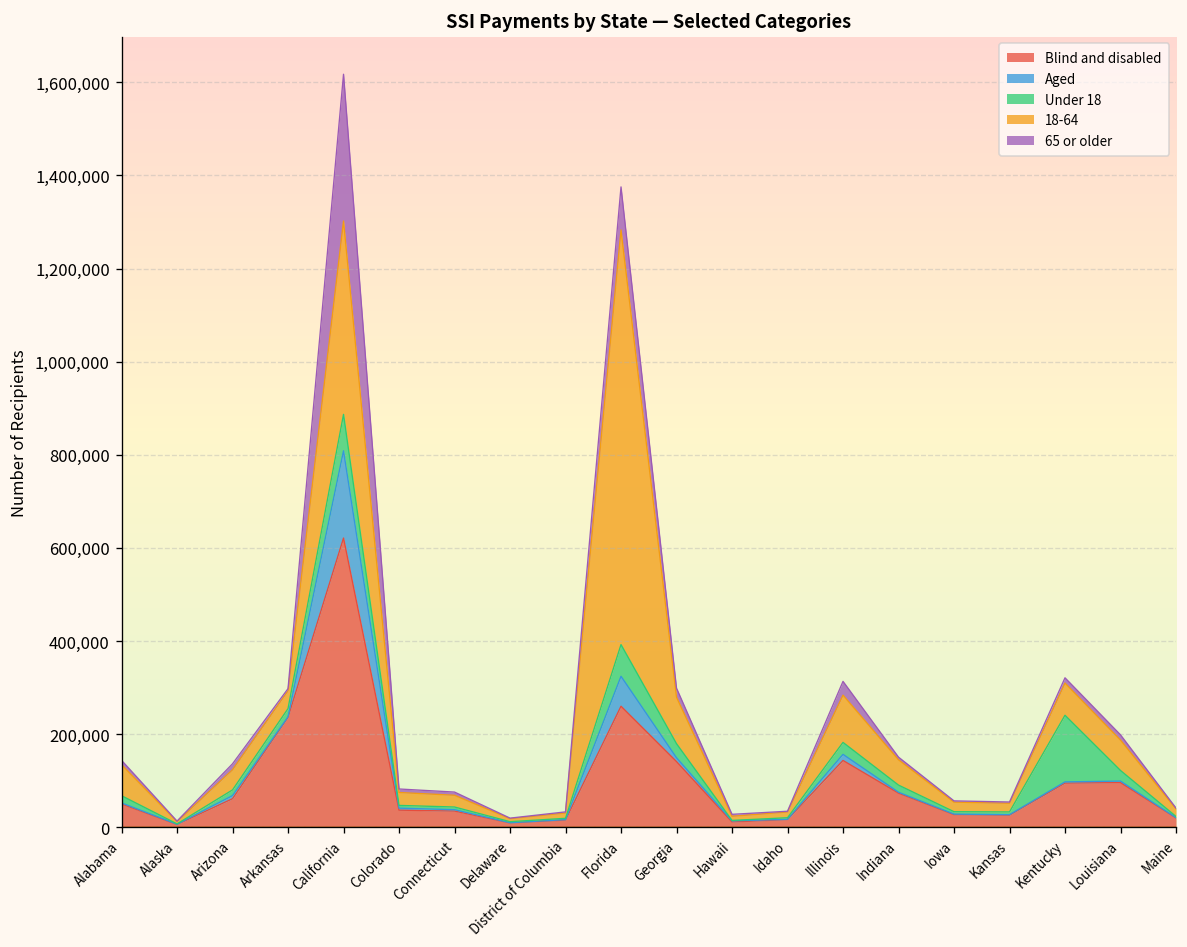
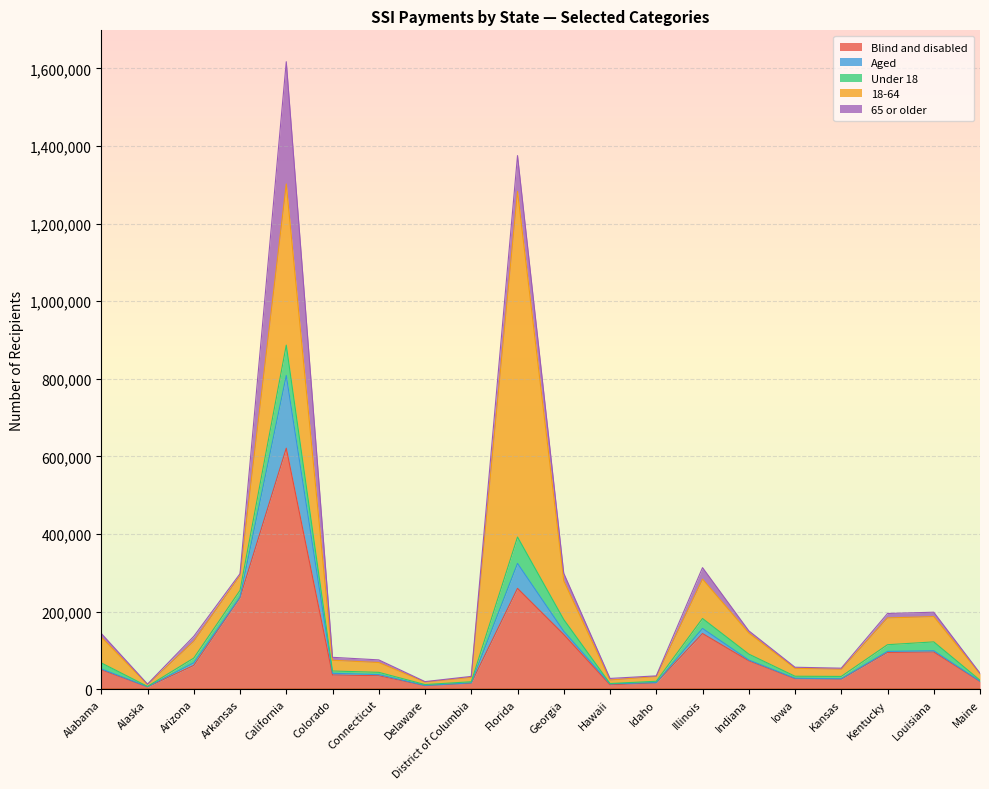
Under 18, Kentucky: 140,000 -> 20,000
